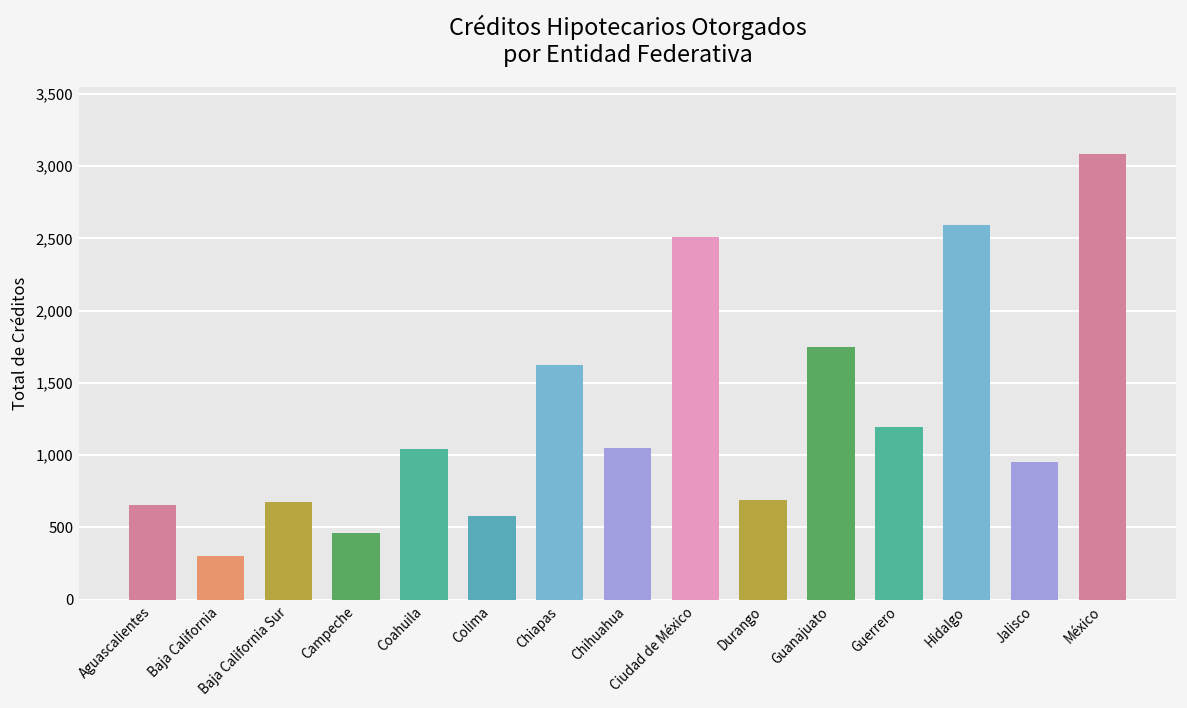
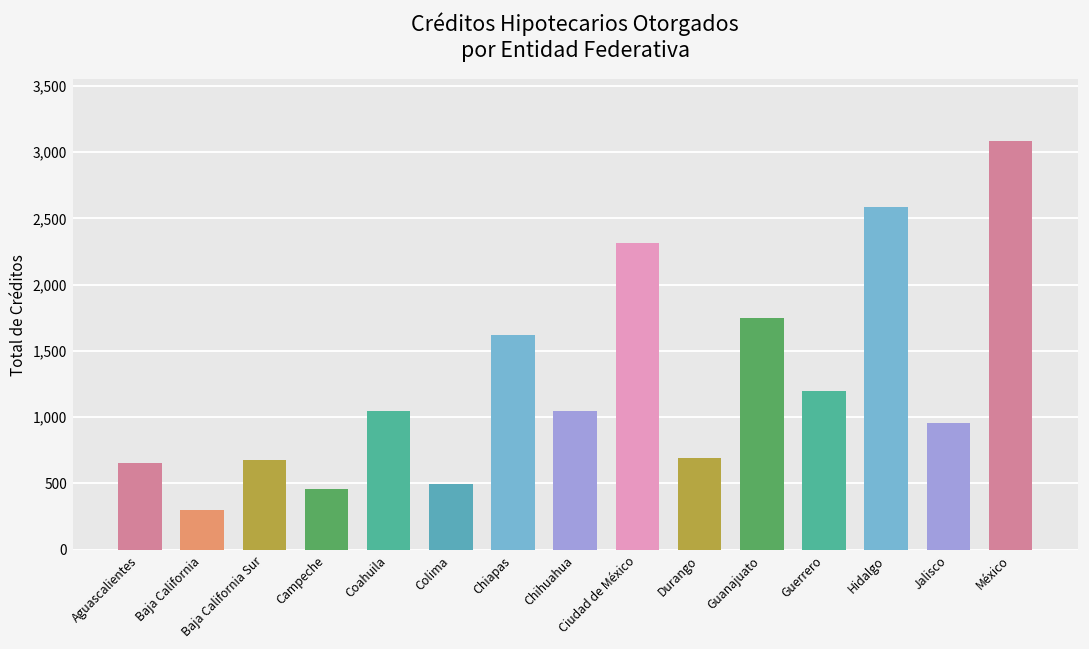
Colima: 580 -> 500
Ciudad de México: 2,510 -> 2,310
